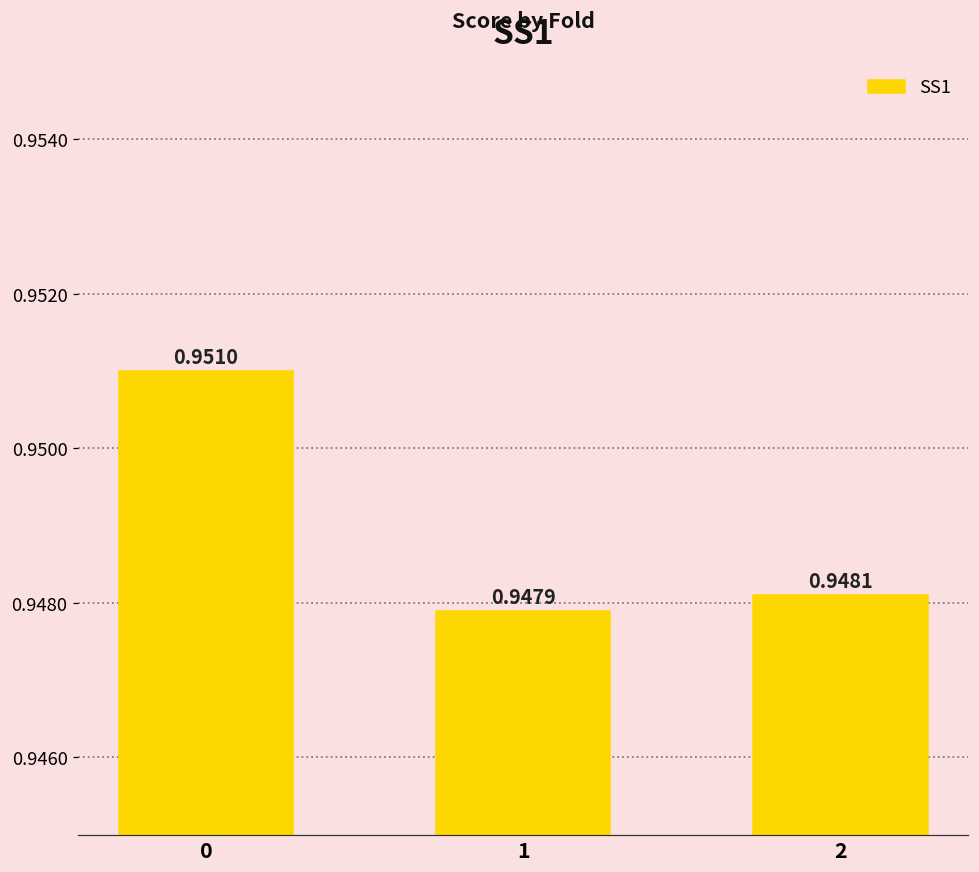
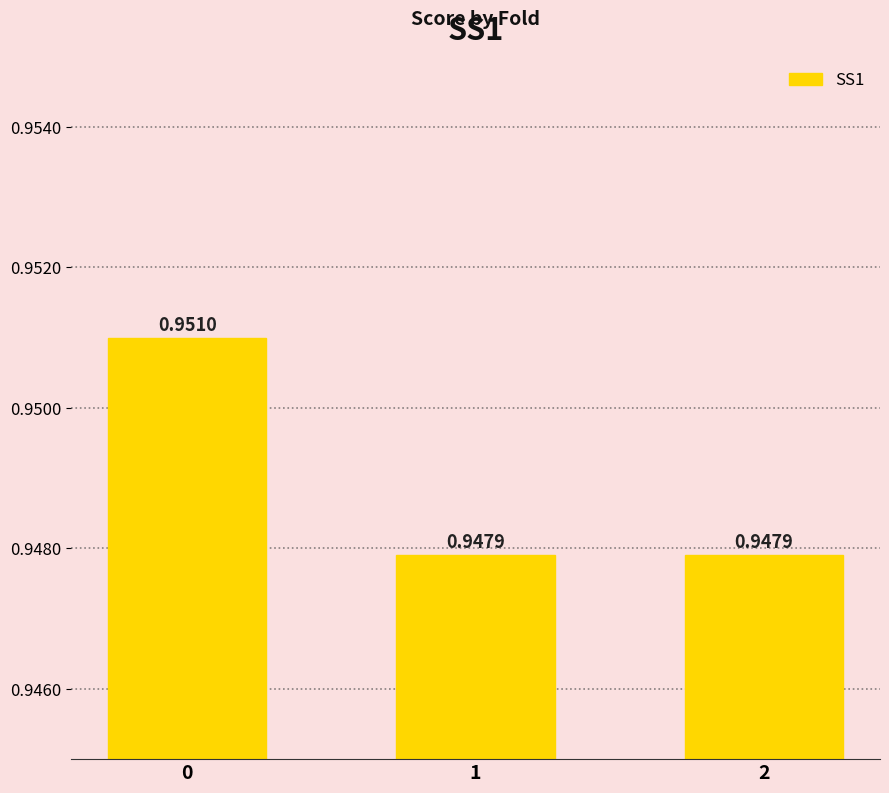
2: 0.9481 -> 0.9479
